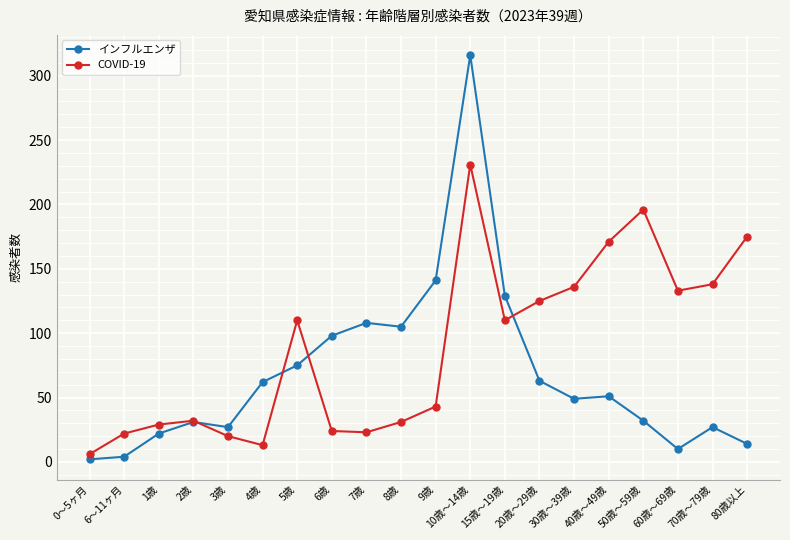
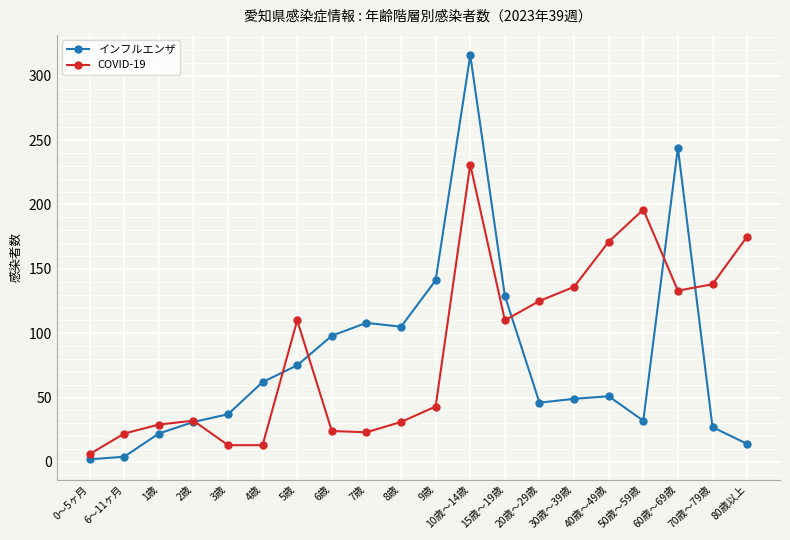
インフルエンザ, 3歳: 27 -> 37
COVID-19, 3歳: 20 -> 13
インフルエンザ, 20歳～29歳: 63 -> 46
インフルエンザ, 60歳～69歳: 10 -> 244
